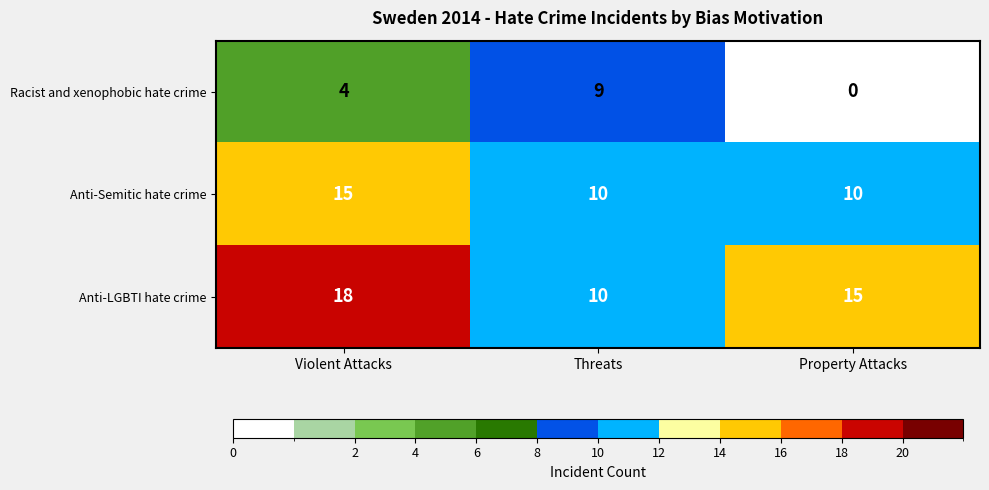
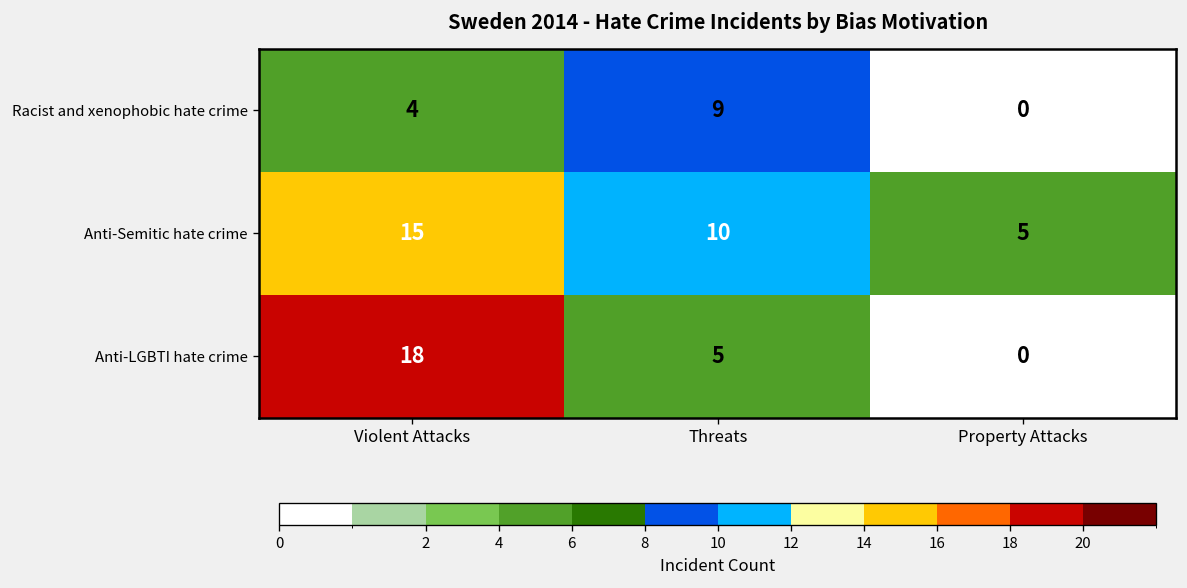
Anti-Semitic hate crime, Property Attacks: 10 -> 5
Anti-LGBTI hate crime, Threats: 10 -> 5
Anti-LGBTI hate crime, Property Attacks: 15 -> 0
